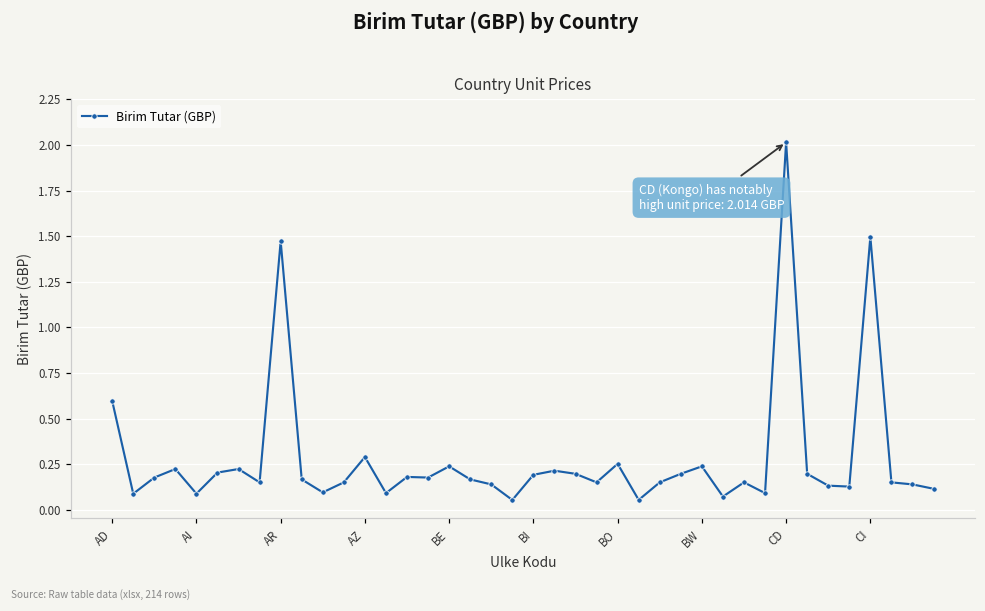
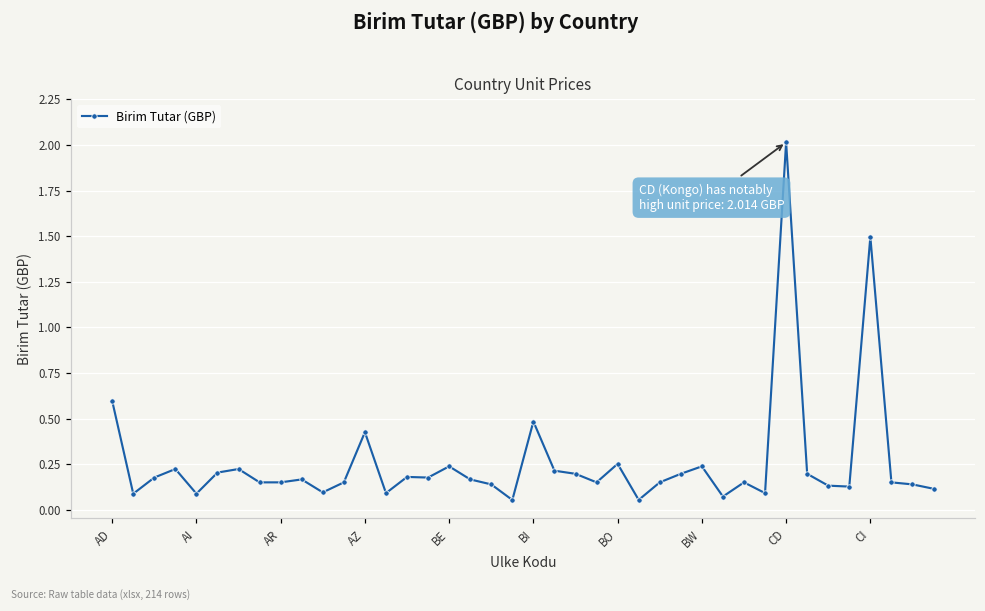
AR: 1.47 -> 0.15
AZ: 0.29 -> 0.43
BI: 0.19 -> 0.48
